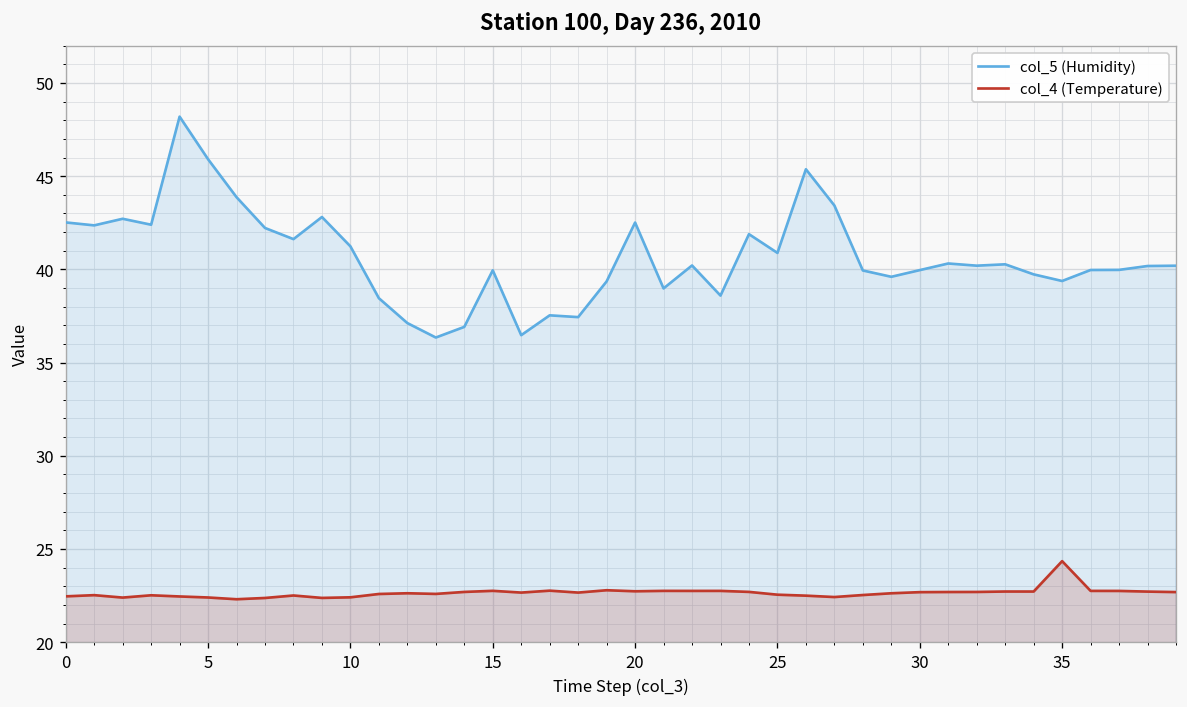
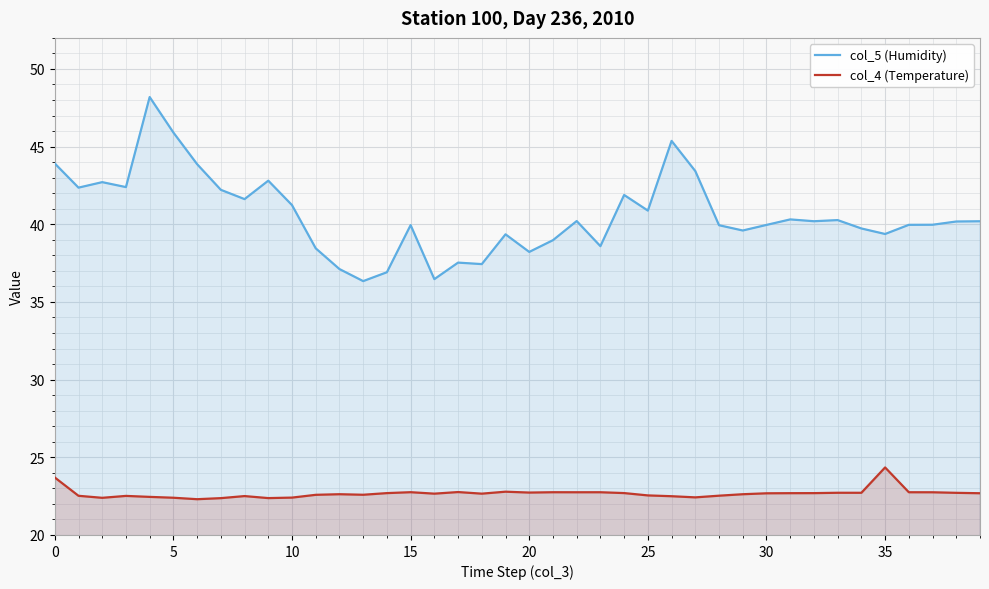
col_5 (Humidity), 0: 42.5 -> 43.9
col_4 (Temperature), 0: 22.5 -> 23.7
col_5 (Humidity), 20: 42.5 -> 38.2
